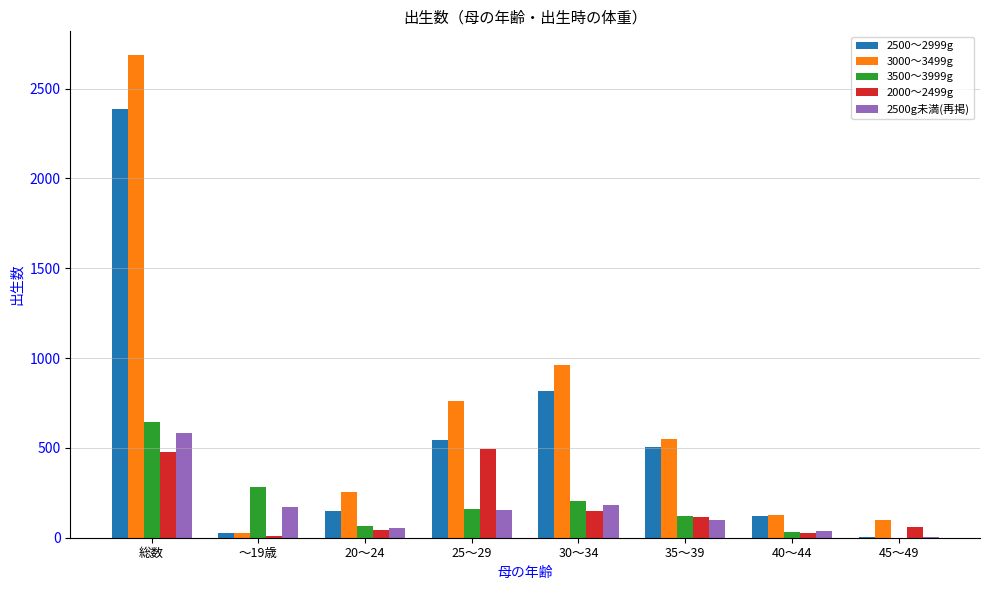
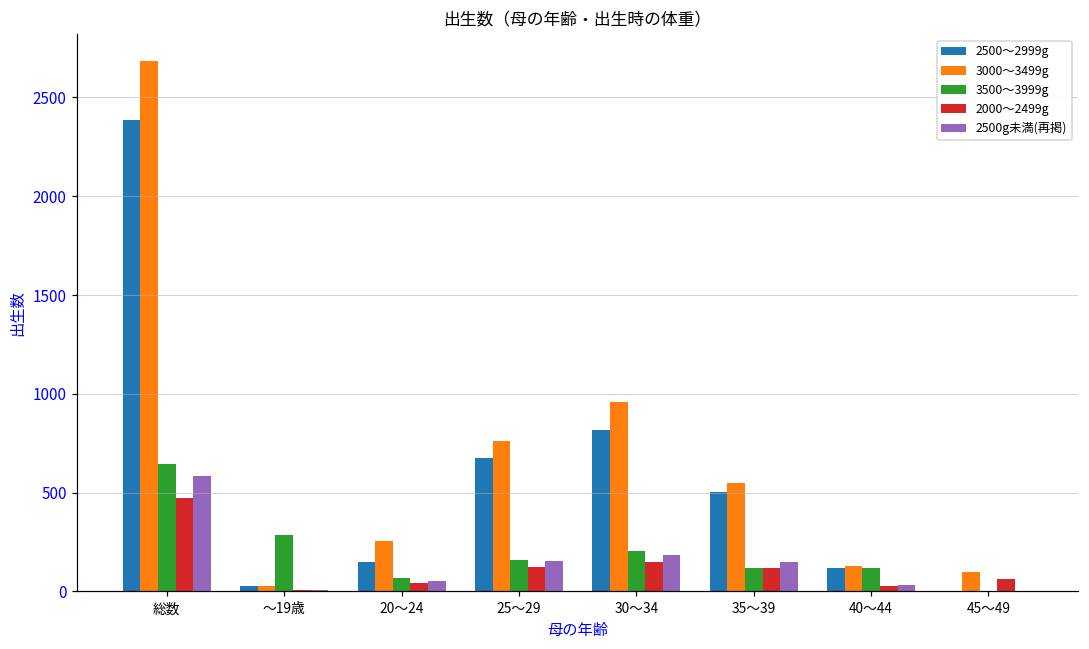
2500g未満(再掲), ～19歳: 170 -> 10
2500～2999g, 25～29: 540 -> 680
2000～2499g, 25～29: 490 -> 130
2500g未満(再掲), 35～39: 100 -> 150
3500～3999g, 40～44: 30 -> 120
